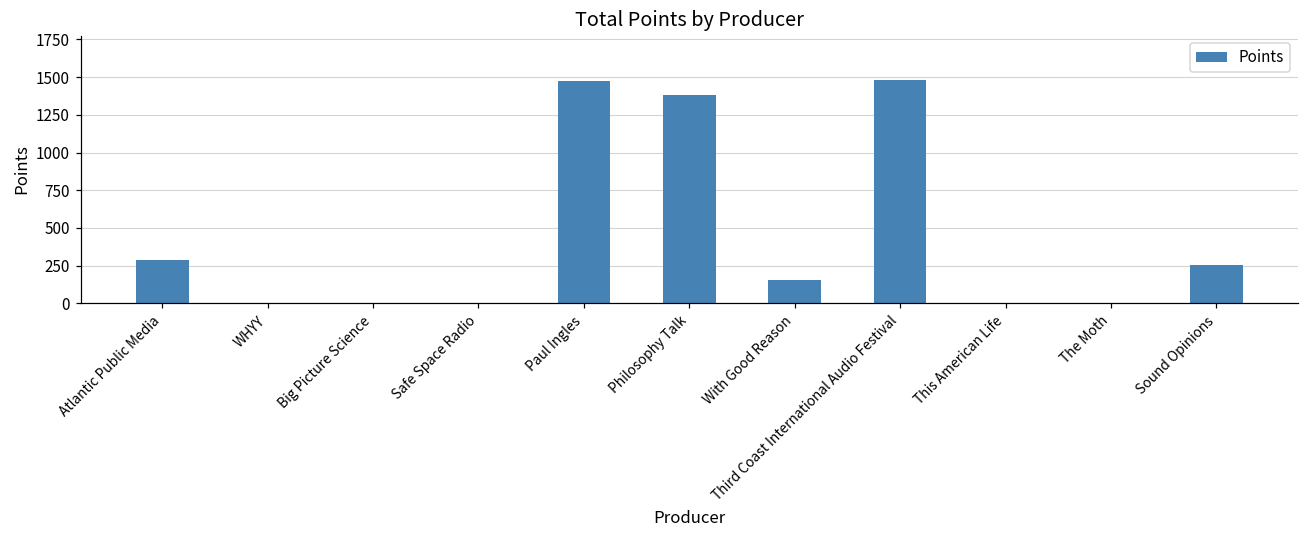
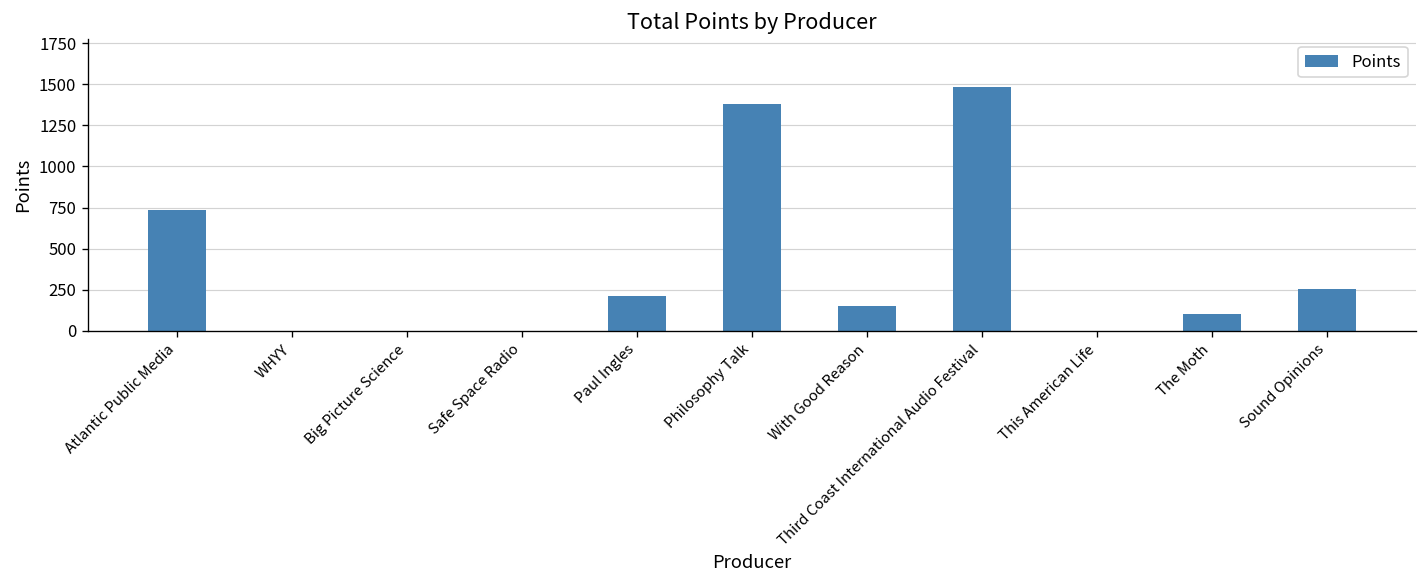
Atlantic Public Media: 290 -> 730
Paul Ingles: 1470 -> 210
The Moth: 0 -> 100
